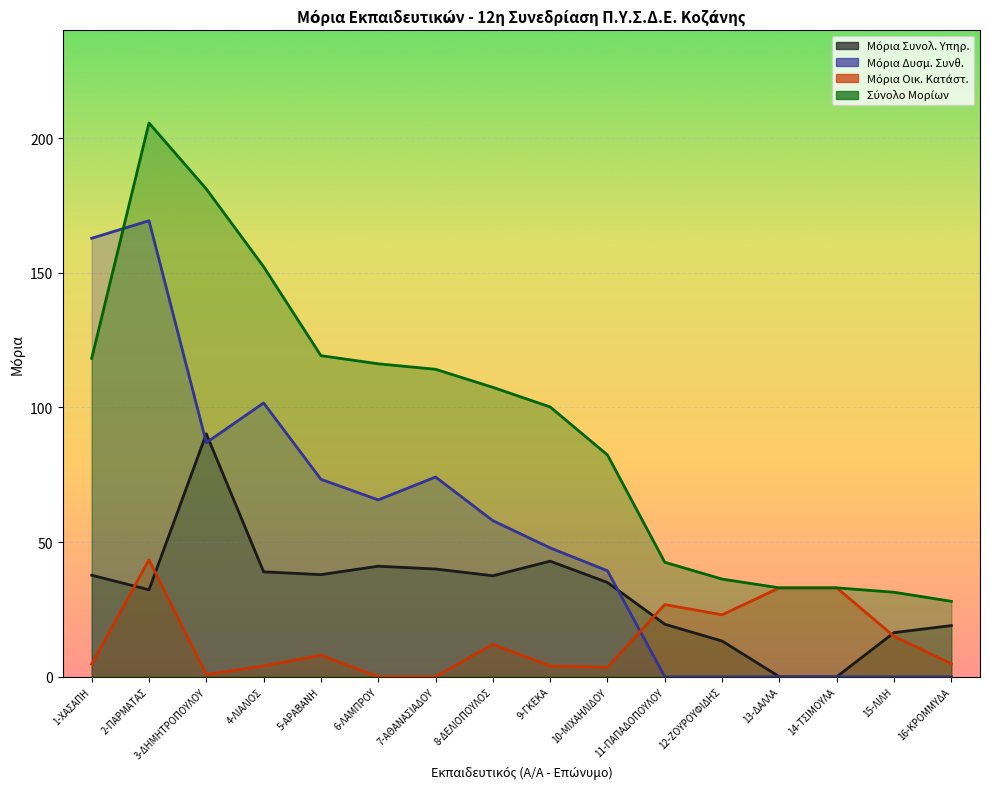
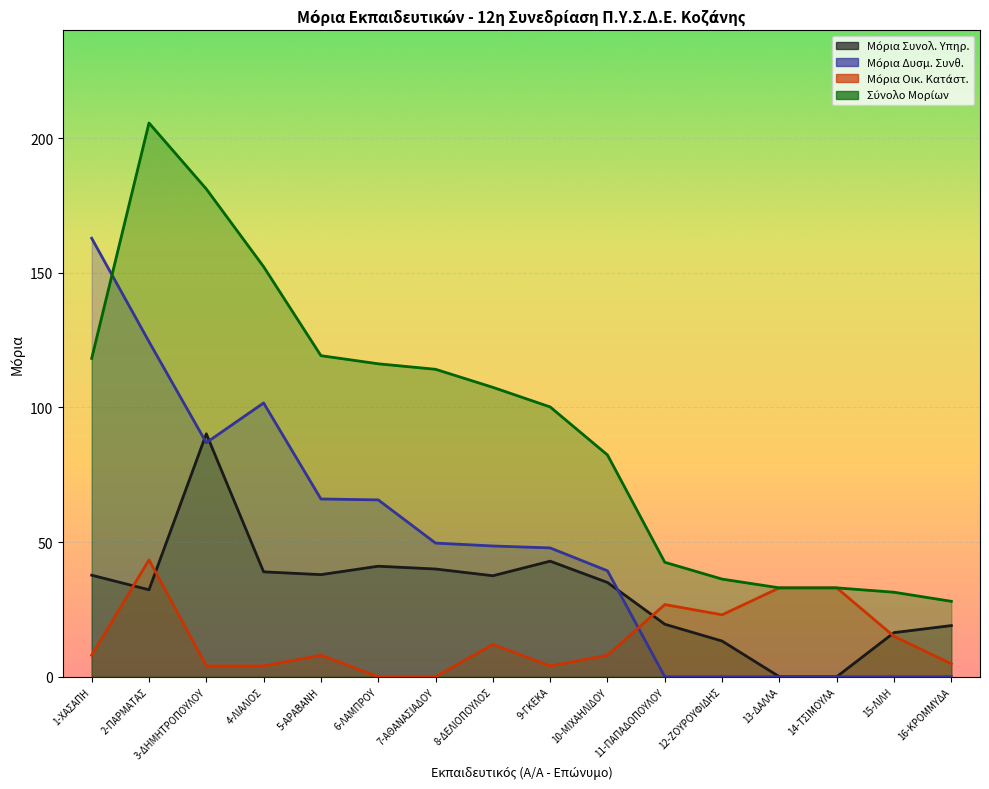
Μόρια Οικ. Κατάστ., 1-ΧΑΣΑΠΗ: 5 -> 8
Μόρια Δυσμ. Συνθ., 2-ΠΑΡΜΑΤΑΣ: 169 -> 124
Μόρια Οικ. Κατάστ., 3-ΔΗΜΗΤΡΟΠΟΥΛΟΥ: 1 -> 4
Μόρια Δυσμ. Συνθ., 5-ΑΡΑΒΑΝΗ: 73 -> 66
Μόρια Δυσμ. Συνθ., 7-ΑΘΑΝΑΣΙΑΔΟΥ: 74 -> 50
Μόρια Δυσμ. Συνθ., 8-ΔΕΛΙΟΠΟΥΛΟΣ: 58 -> 49
Μόρια Οικ. Κατάστ., 10-ΜΙΧΑΗΛΙΔΟΥ: 4 -> 8
